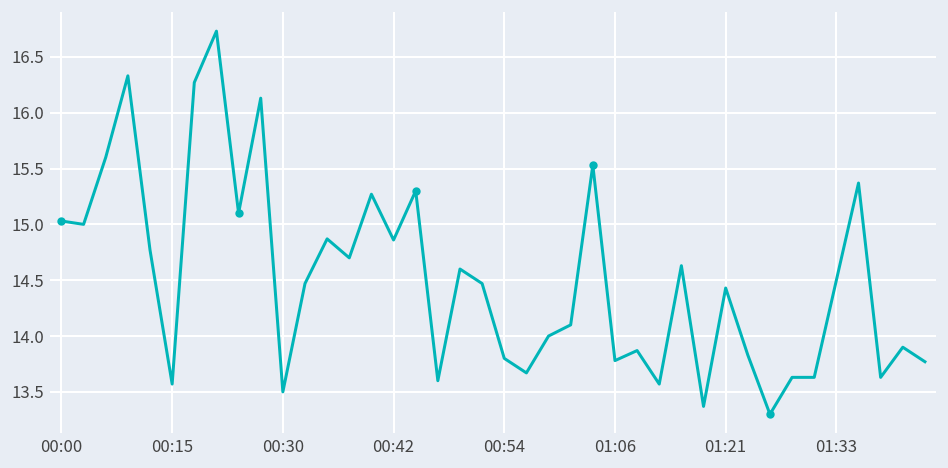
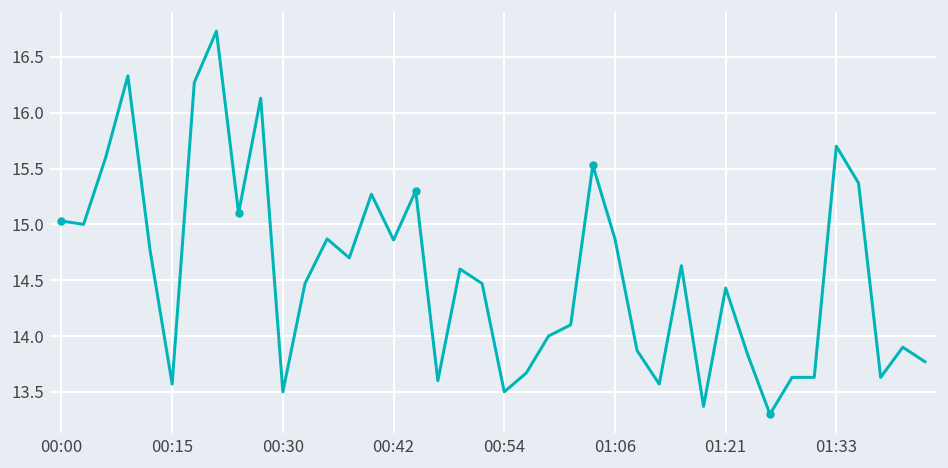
00:54: 13.8 -> 13.5
01:06: 13.8 -> 14.9
01:33: 14.5 -> 15.7
